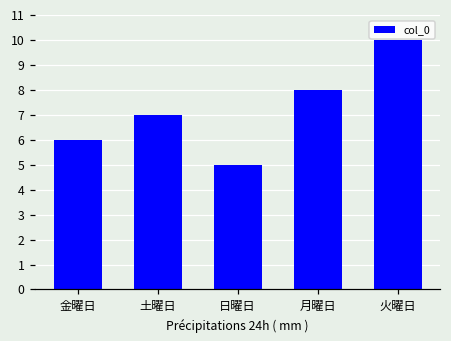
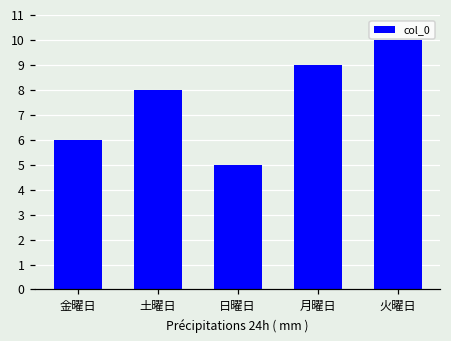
土曜日: 7 -> 8
月曜日: 8 -> 9
